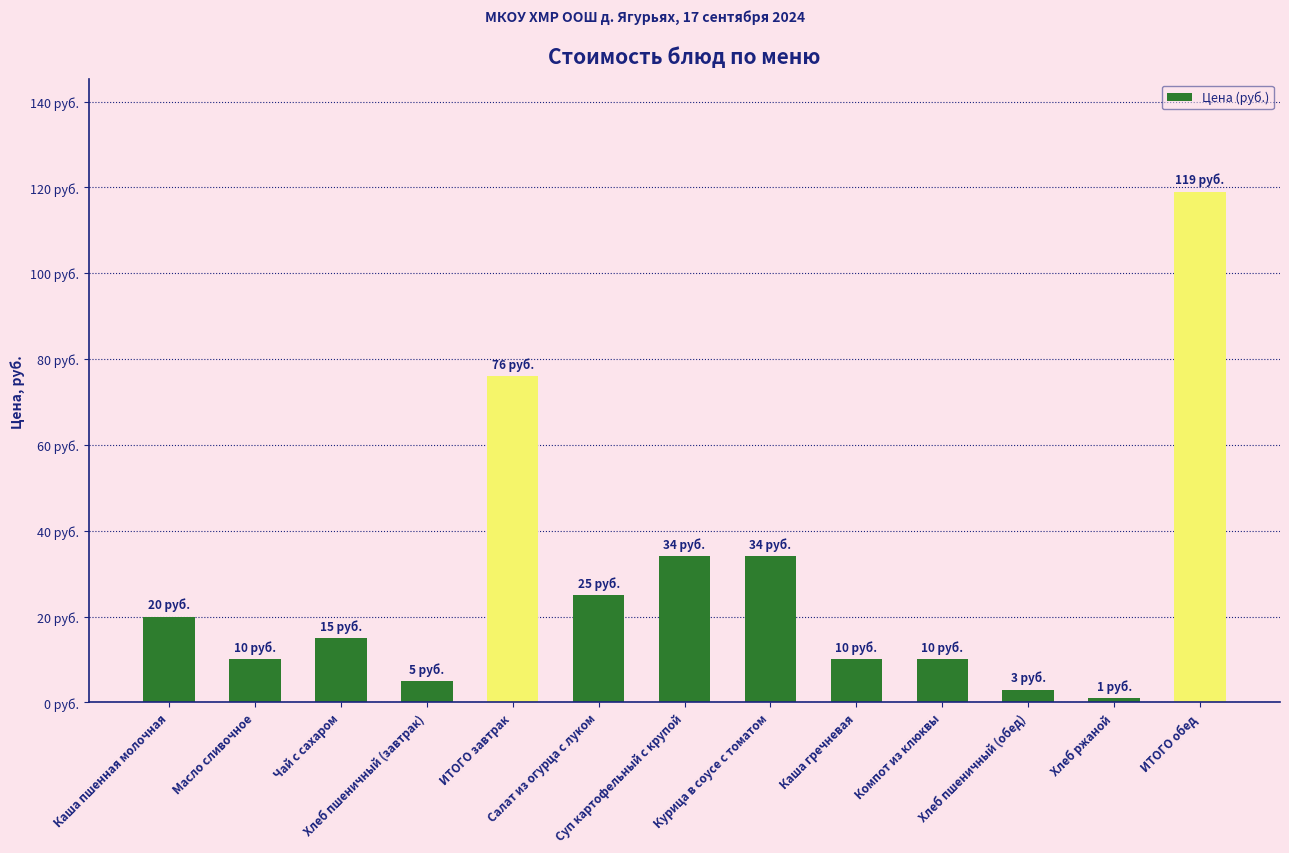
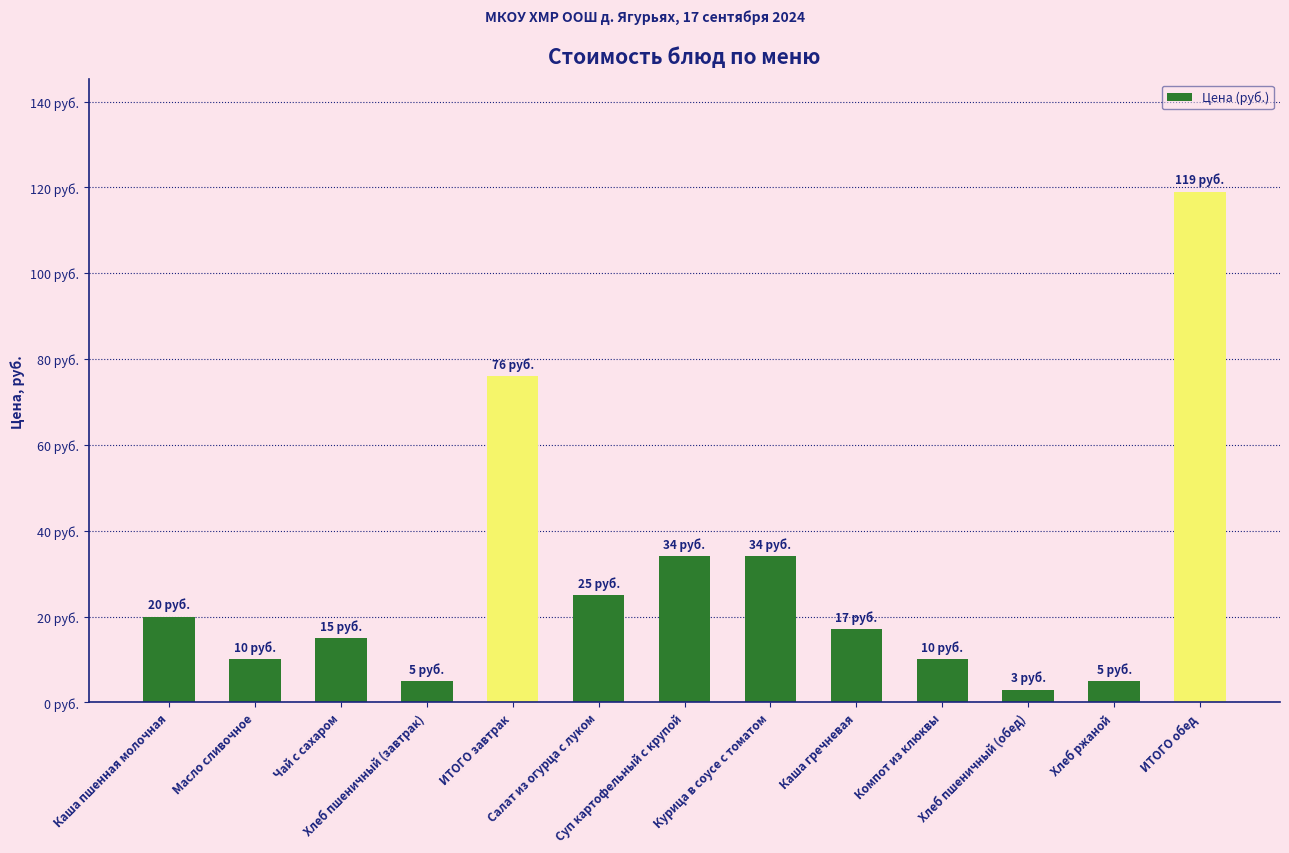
Каша гречневая: 10 -> 17
Хлеб ржаной: 1 -> 5
